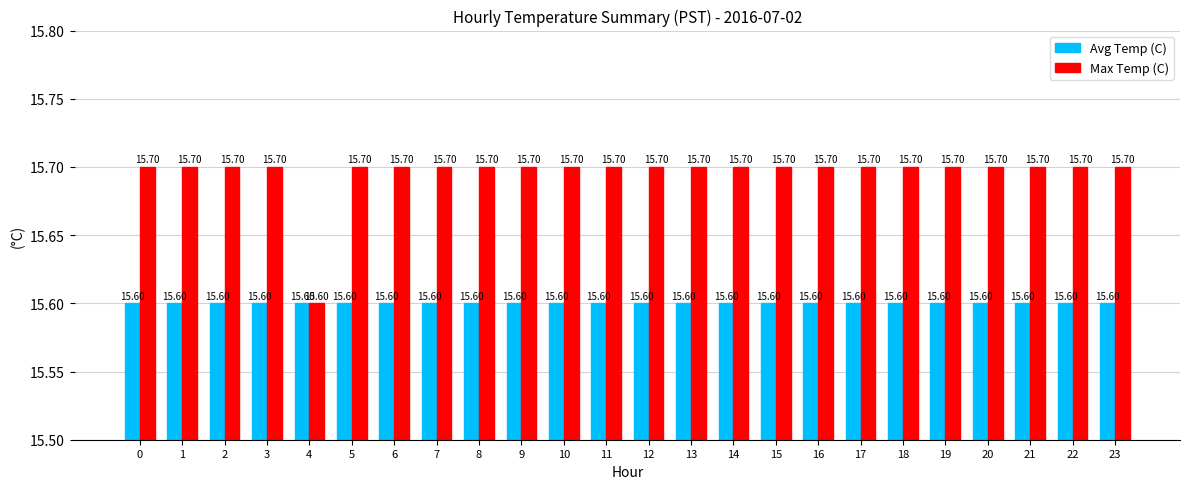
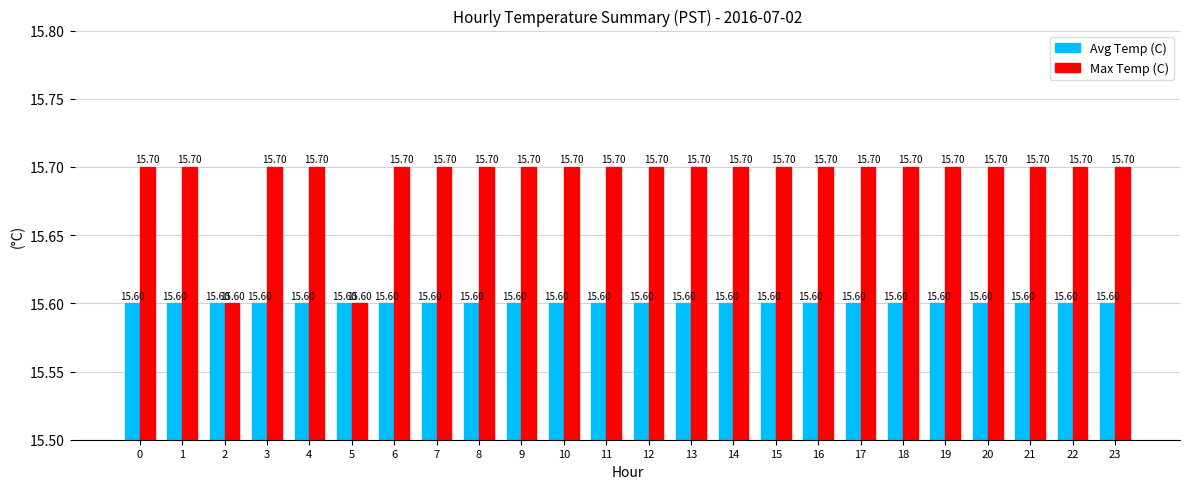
Max Temp (C), 2: 15.70 -> 15.60
Max Temp (C), 4: 15.60 -> 15.70
Max Temp (C), 5: 15.70 -> 15.60
